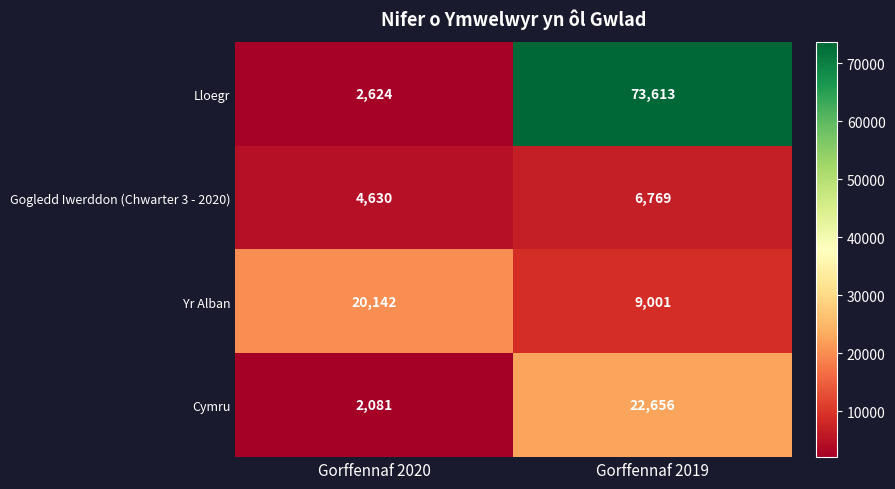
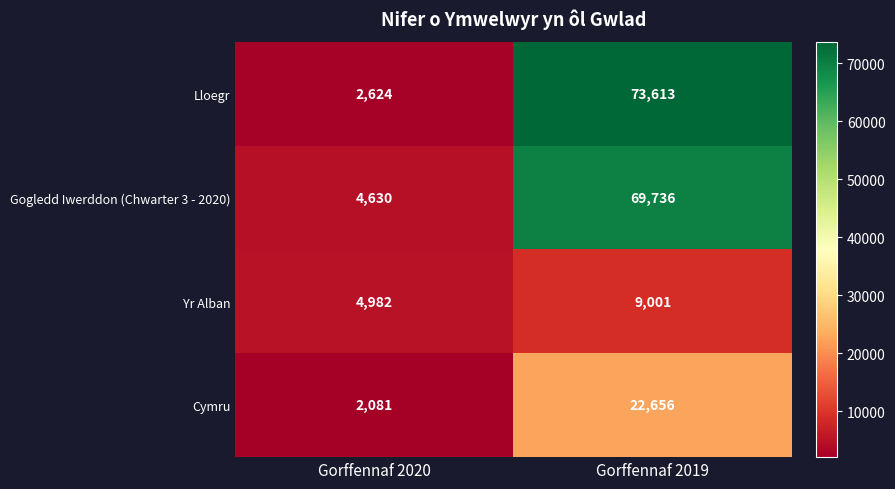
Gogledd Iwerddon (Chwarter 3 - 2020), Gorffennaf 2019: 6,769 -> 69,736
Yr Alban, Gorffennaf 2020: 20,142 -> 4,982
